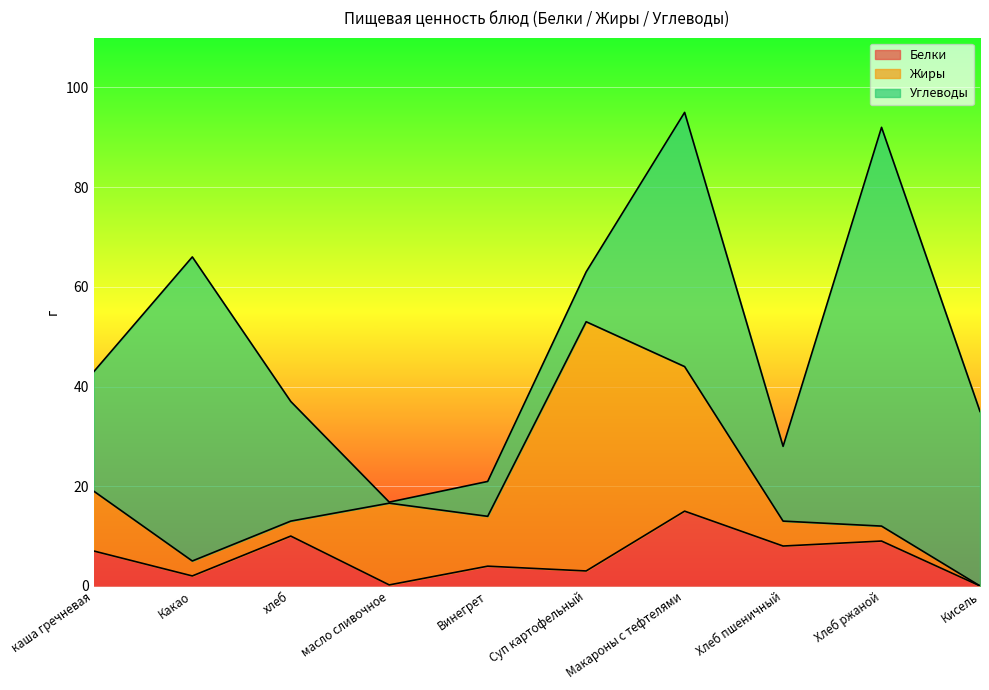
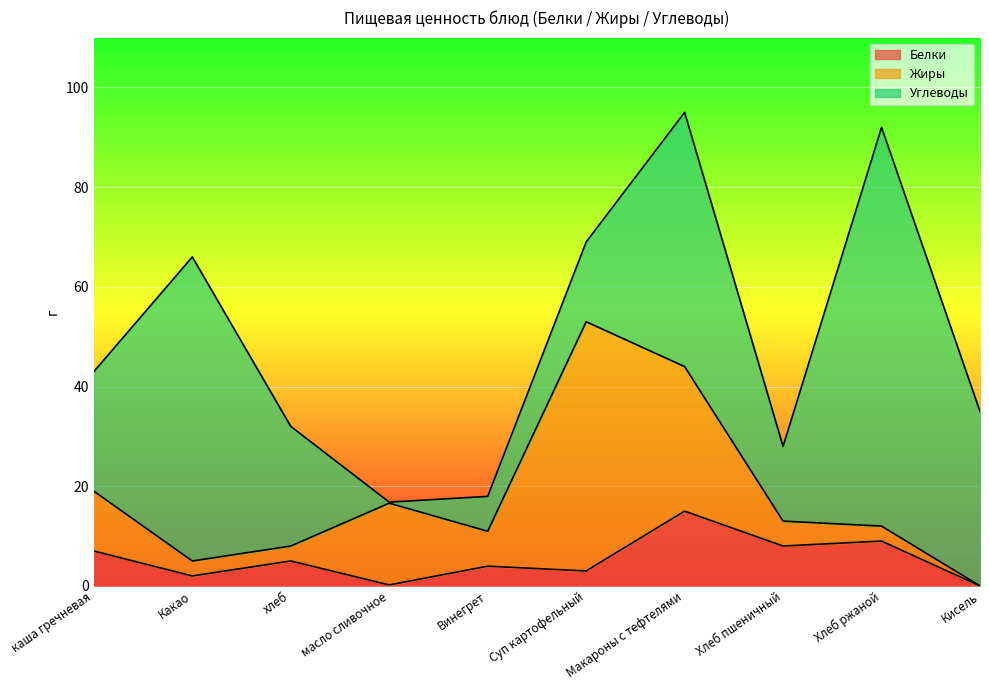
Белки, хлеб: 10 -> 5
Жиры, Винегрет: 10 -> 7
Углеводы, Суп картофельный: 10 -> 16
